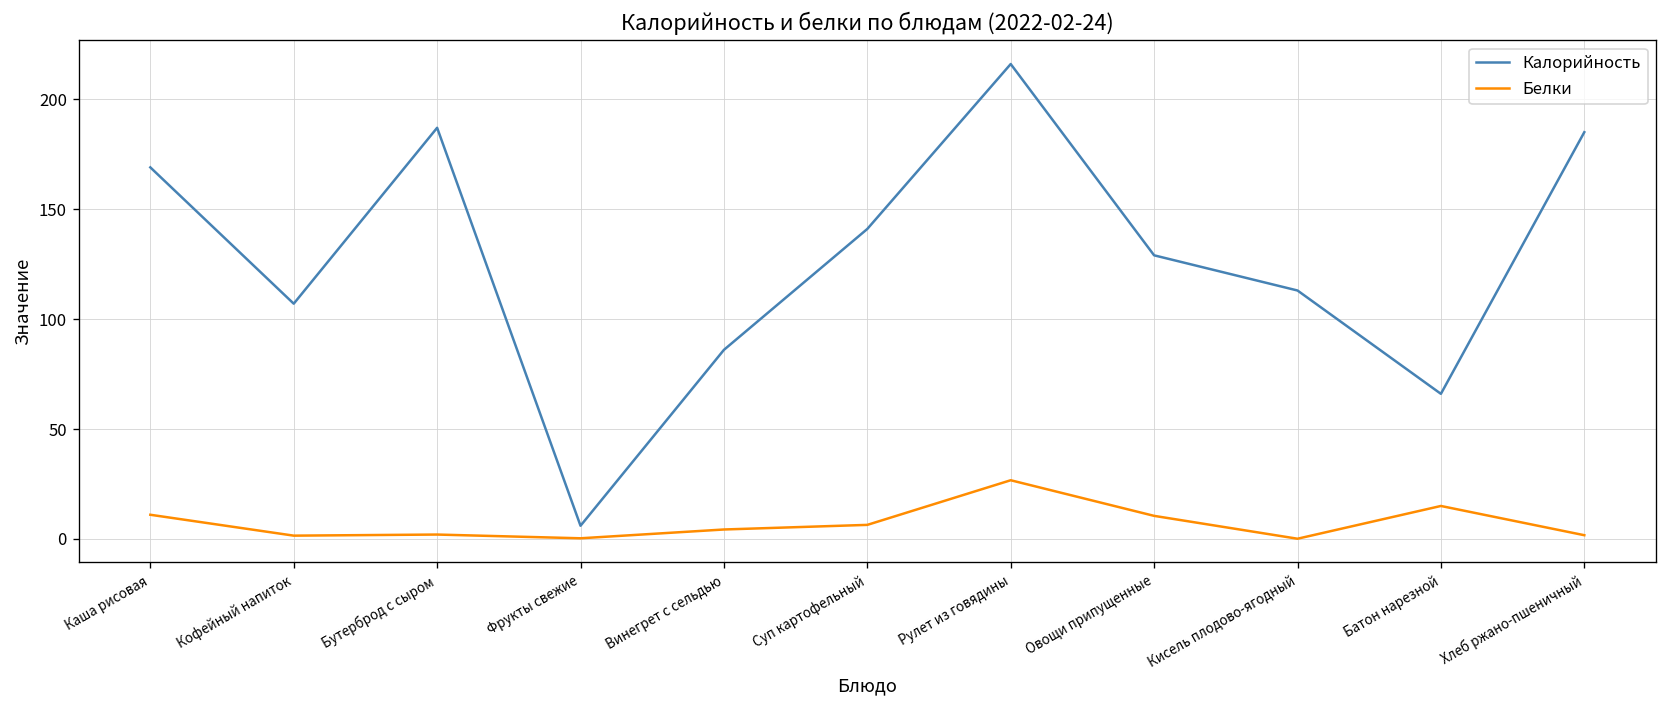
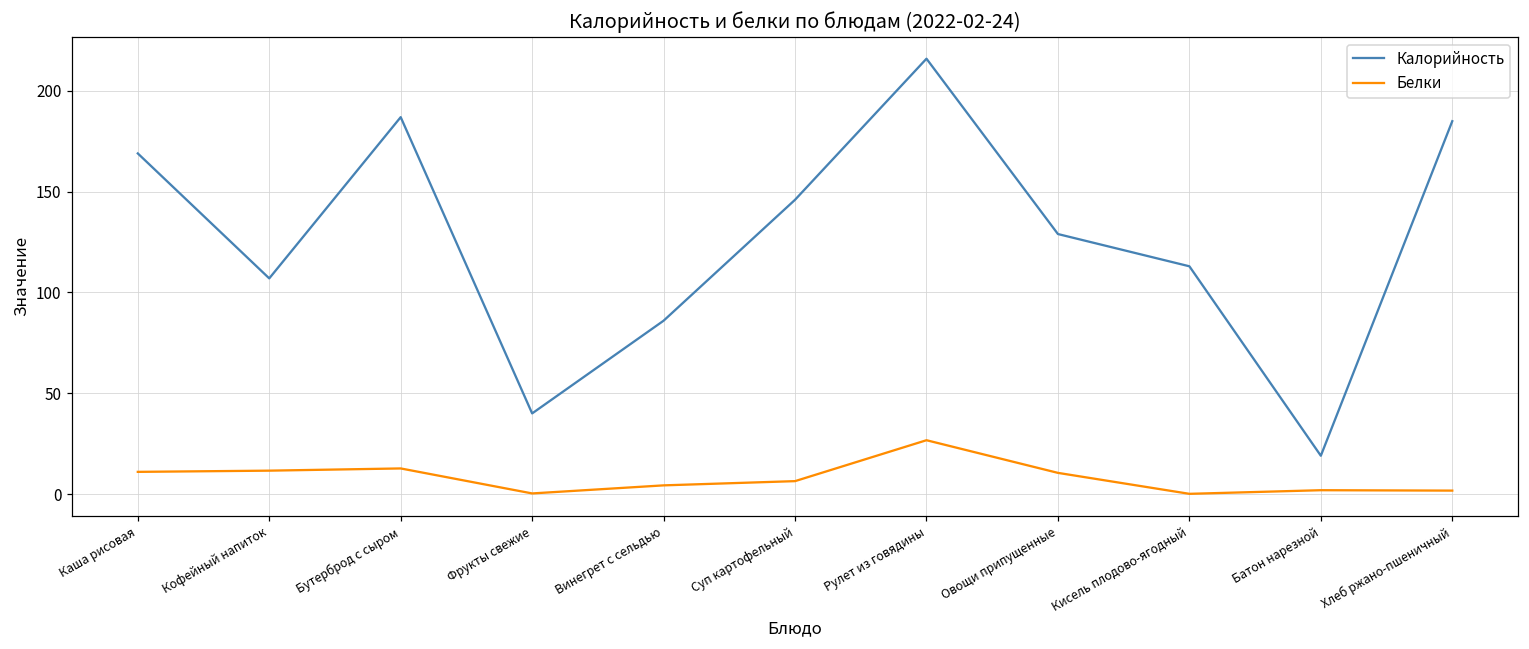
Белки, Кофейный напиток: 2 -> 12
Белки, Бутерброд с сыром: 2 -> 13
Калорийность, Фрукты свежие: 6 -> 40
Калорийность, Суп картофельный: 141 -> 146
Калорийность, Батон нарезной: 66 -> 19
Белки, Батон нарезной: 15 -> 2
